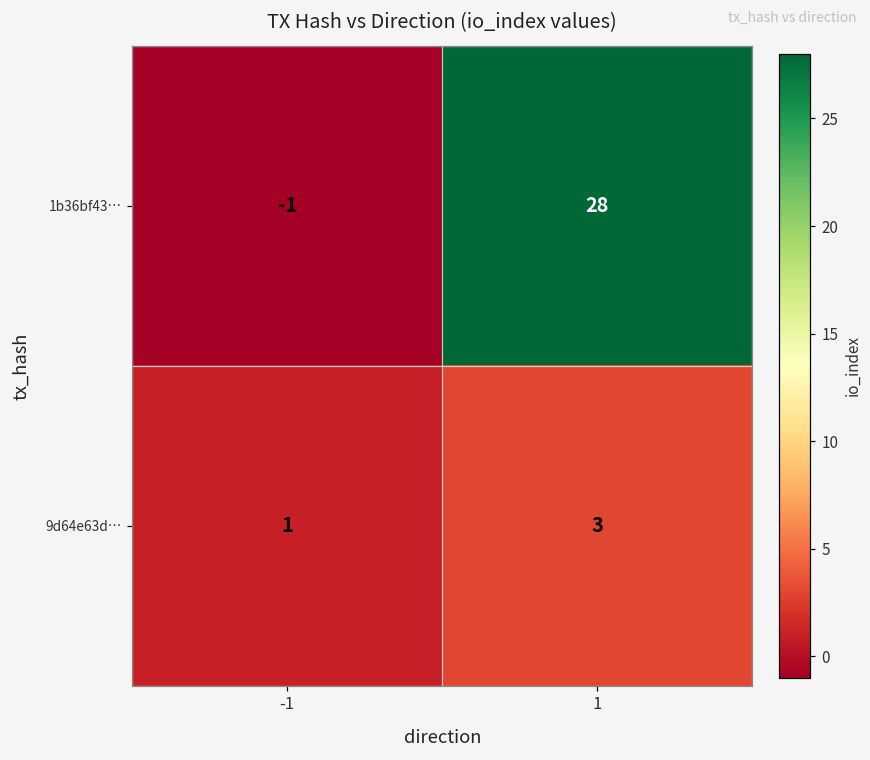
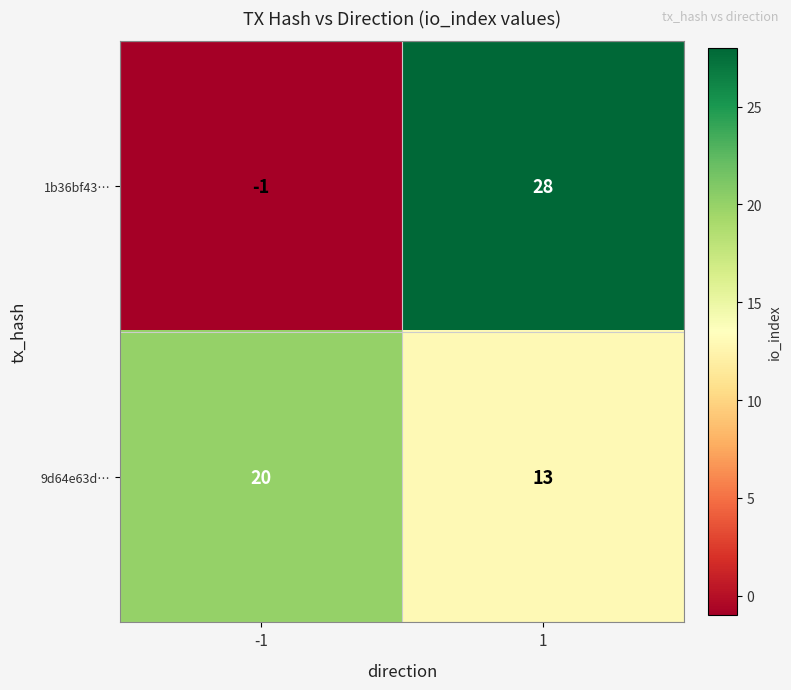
9d64e63d…, -1: 1 -> 20
9d64e63d…, 1: 3 -> 13
